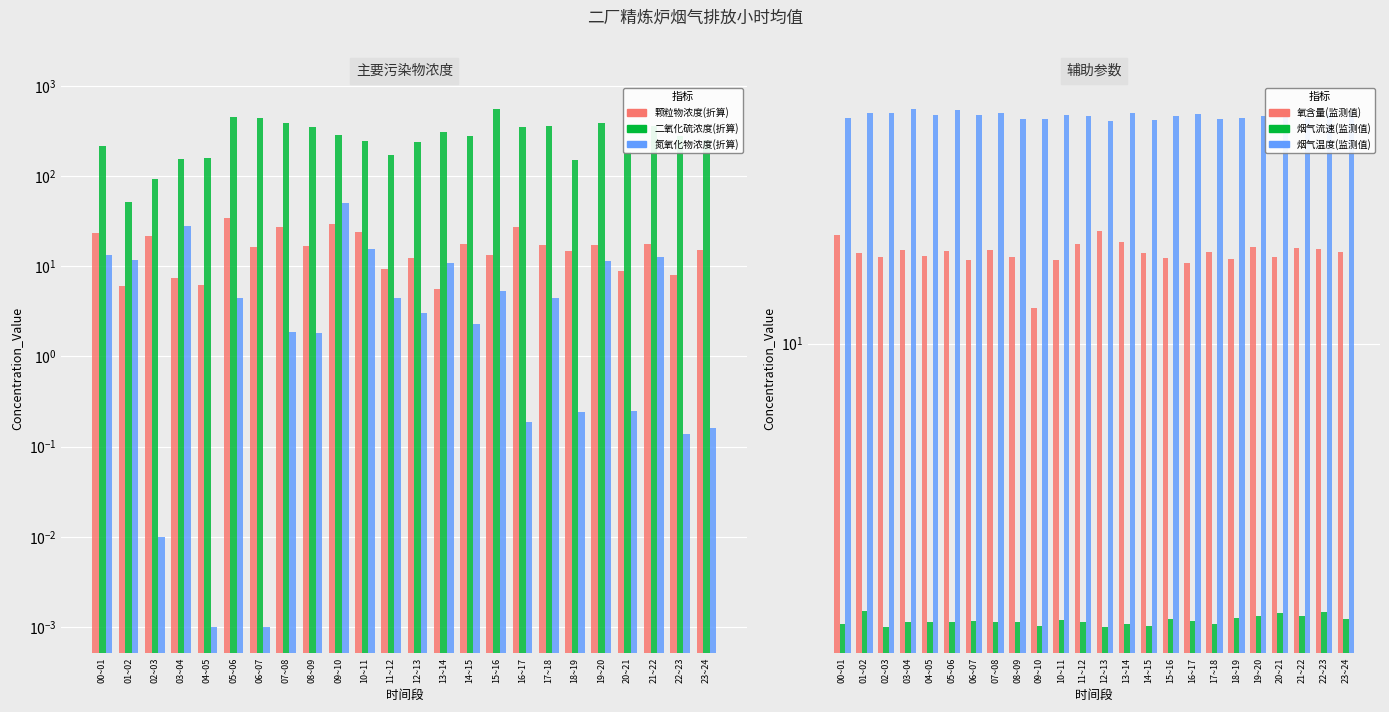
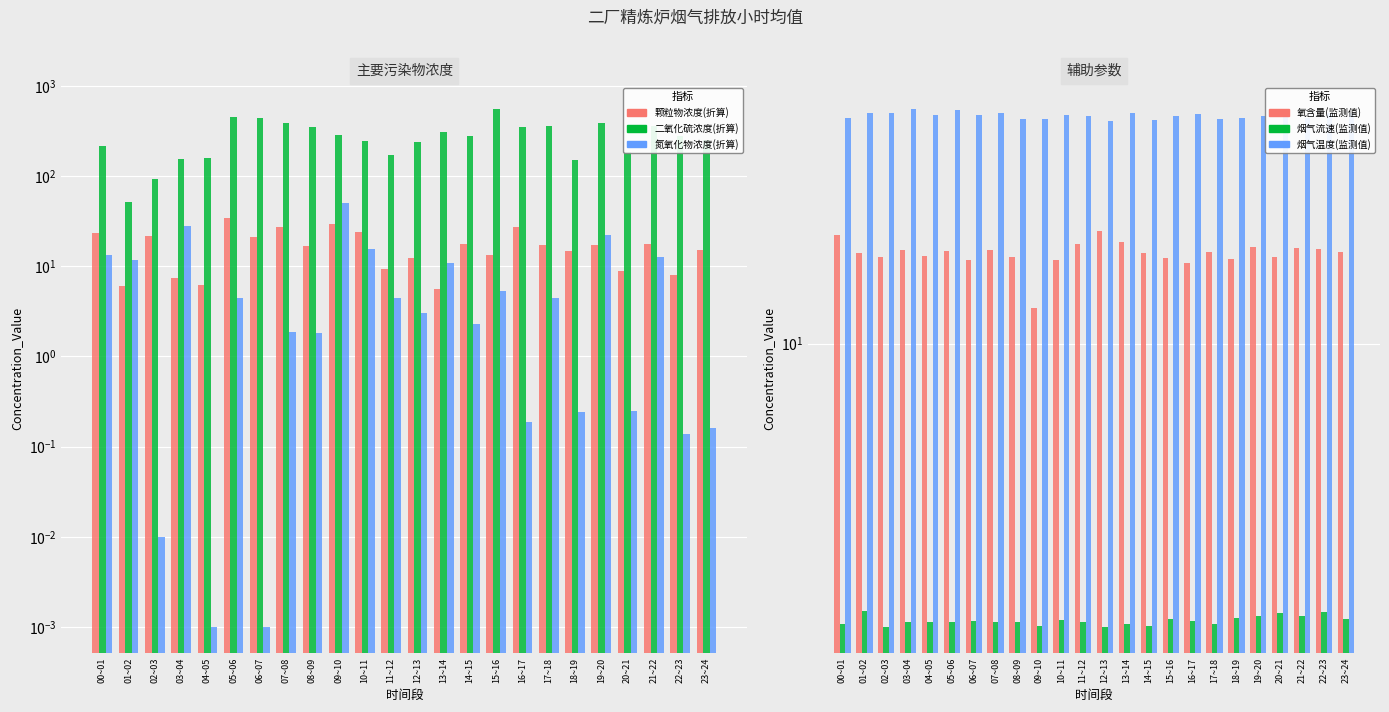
主要污染物浓度, 颗粒物浓度(折算), 06~07: 16 -> 21
主要污染物浓度, 氮氧化物浓度(折算), 19~20: 12 -> 22
